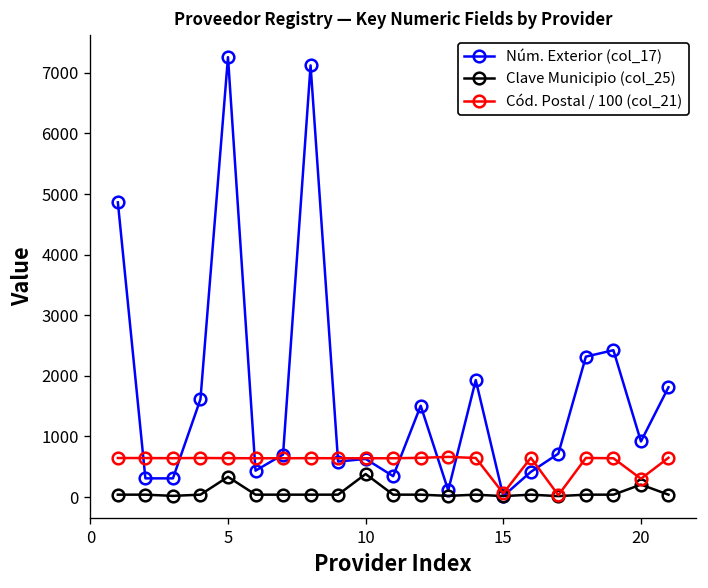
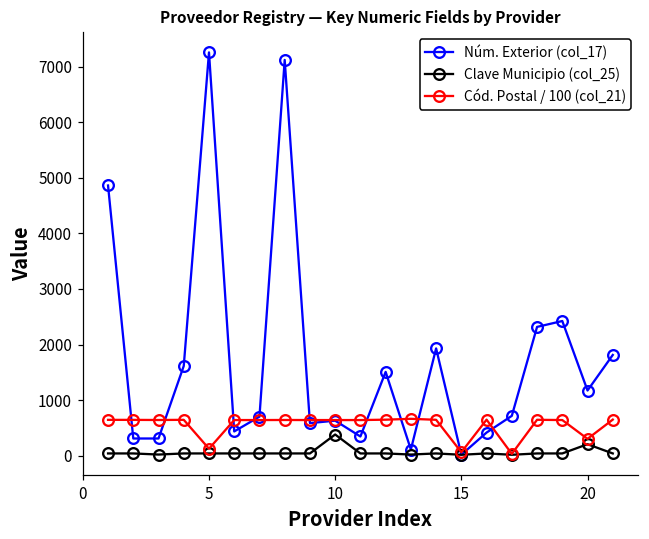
Clave Municipio (col_25), 5: 300 -> 0
Cód. Postal / 100 (col_21), 5: 600 -> 100
Núm. Exterior (col_17), 20: 900 -> 1200
